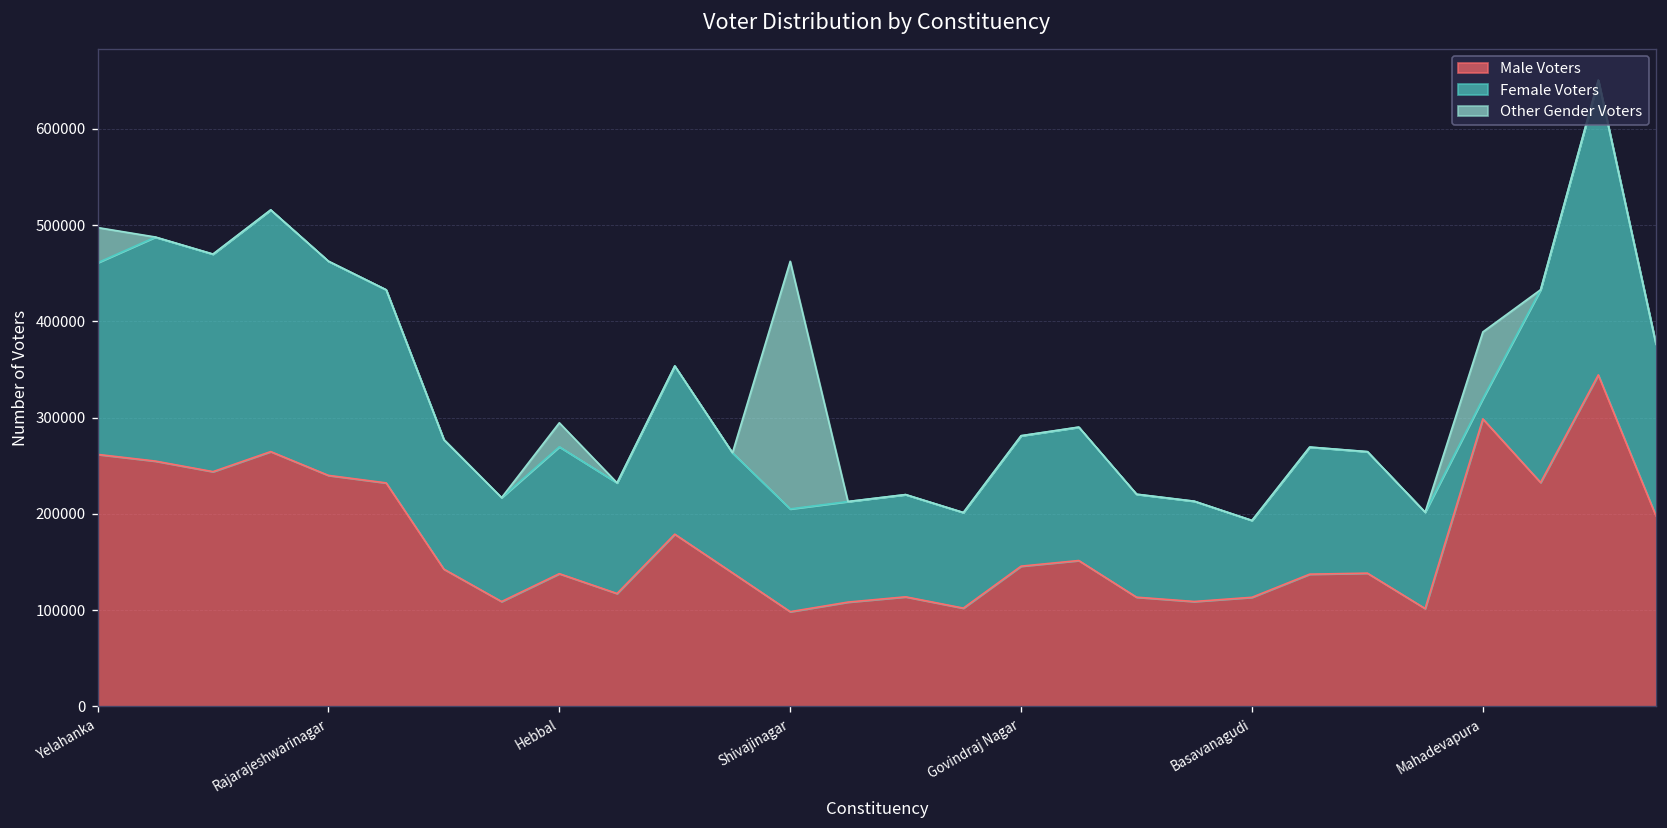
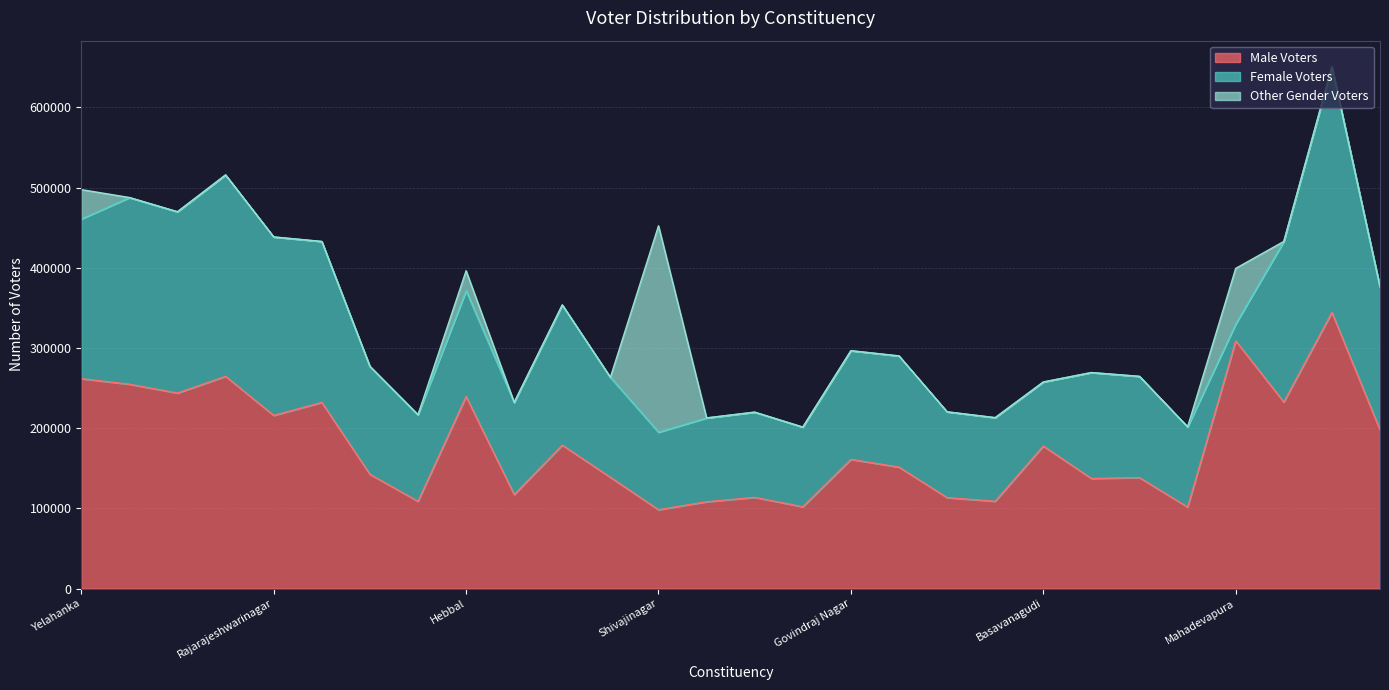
Male Voters, Rajarajeshwarinagar: 240000 -> 220000
Male Voters, Hebbal: 140000 -> 240000
Female Voters, Shivajinagar: 110000 -> 100000
Male Voters, Govindraj Nagar: 150000 -> 160000
Male Voters, Basavanagudi: 110000 -> 180000
Male Voters, Mahadevapura: 300000 -> 310000
